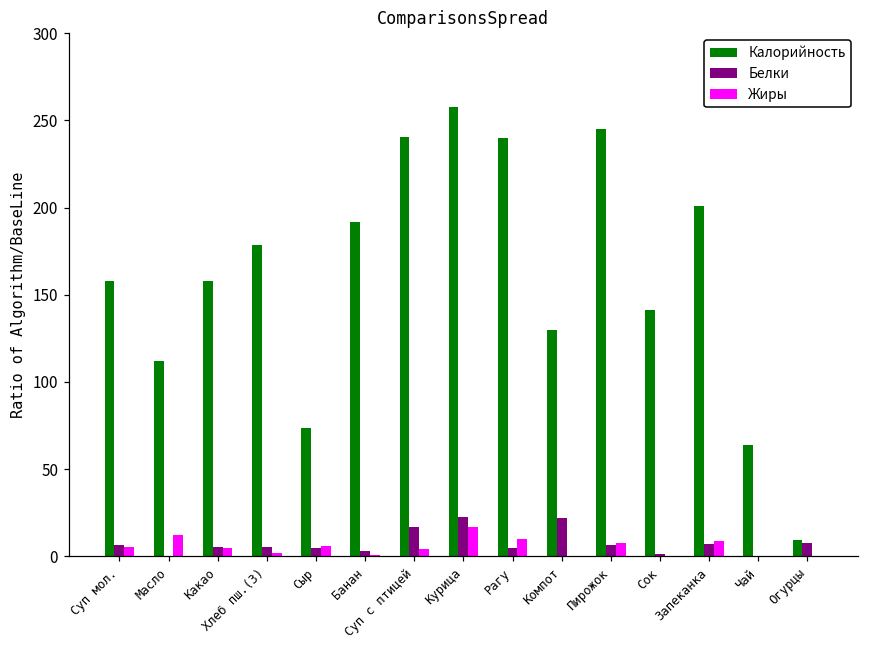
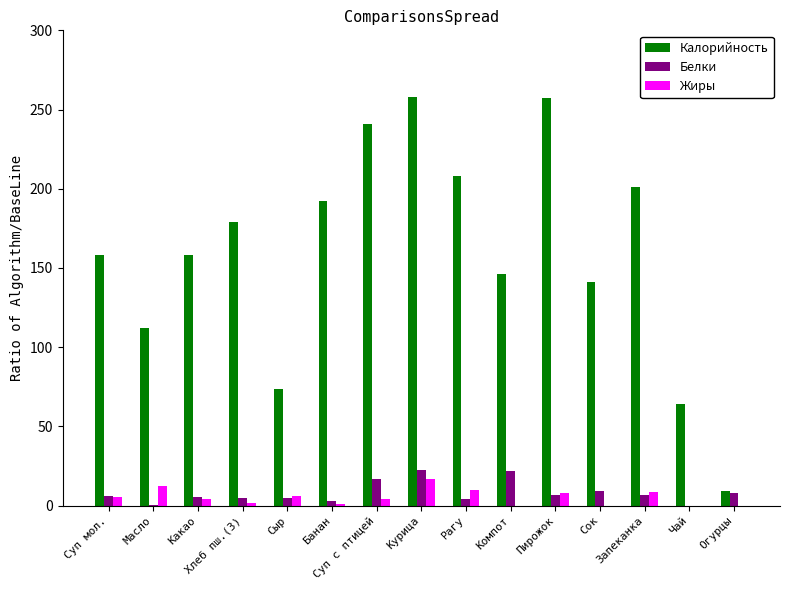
Калорийность, Рагу: 240 -> 208
Калорийность, Компот: 130 -> 146
Калорийность, Пирожок: 245 -> 257
Белки, Сок: 2 -> 9
